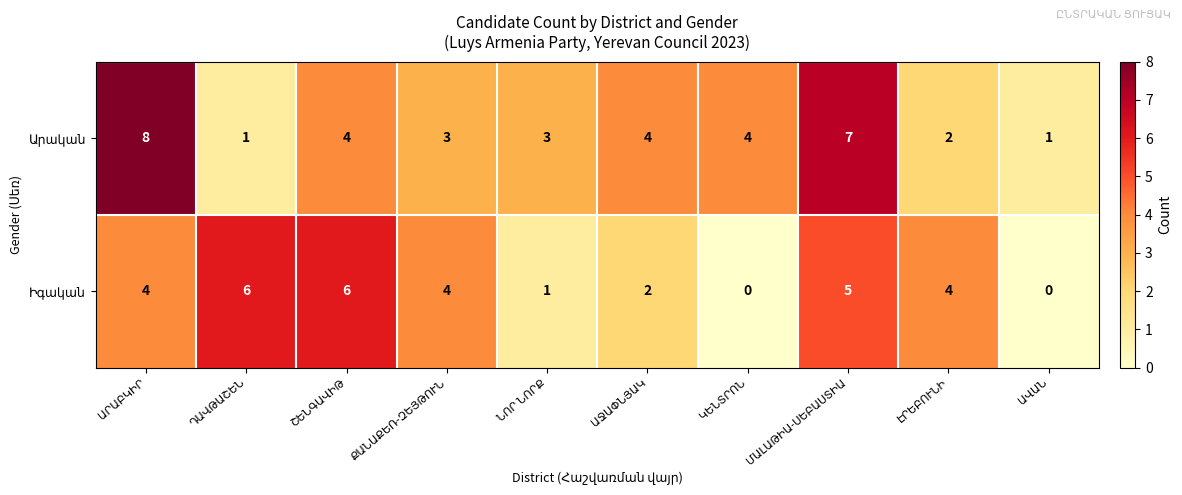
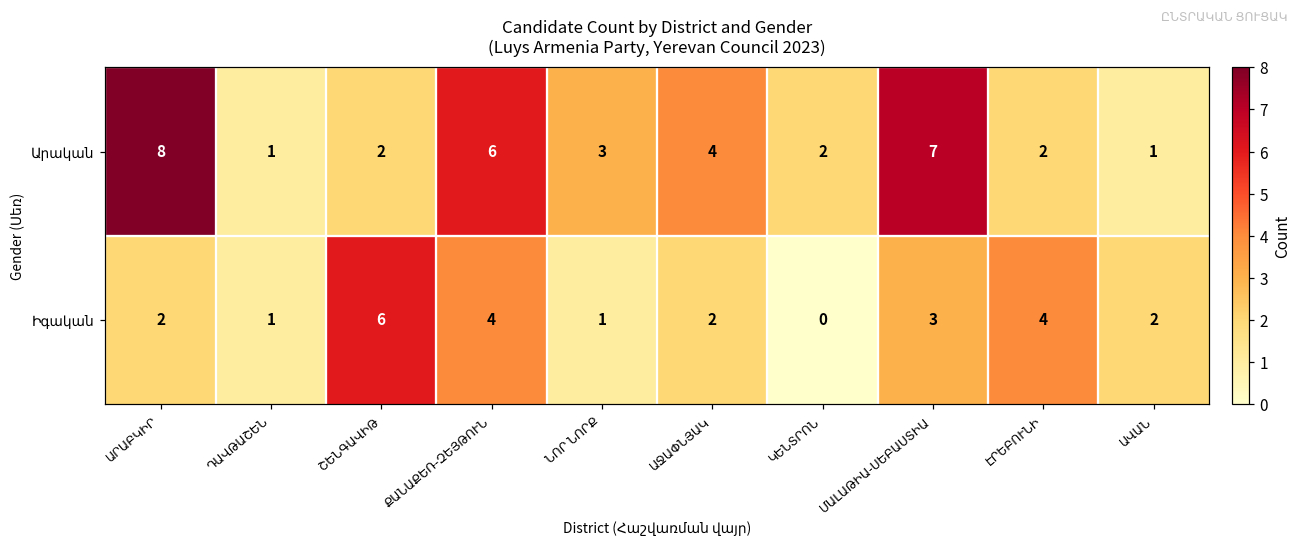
Արական, ՇԵՆԳԱՎԻԹ: 4 -> 2
Արական, ՔԱՆԱՔԵՌ-ԶԵՅԹՈՒՆ: 3 -> 6
Արական, ԿԵՆՏՐՈՆ: 4 -> 2
Իգական, ԱՐԱԲԿԻՐ: 4 -> 2
Իգական, ԴԱՎԹԱՇԵՆ: 6 -> 1
Իգական, ՄԱԼԱԹԻԱ-ՍԵԲԱՍՏԻԱ: 5 -> 3
Իգական, ԱՎԱՆ: 0 -> 2
